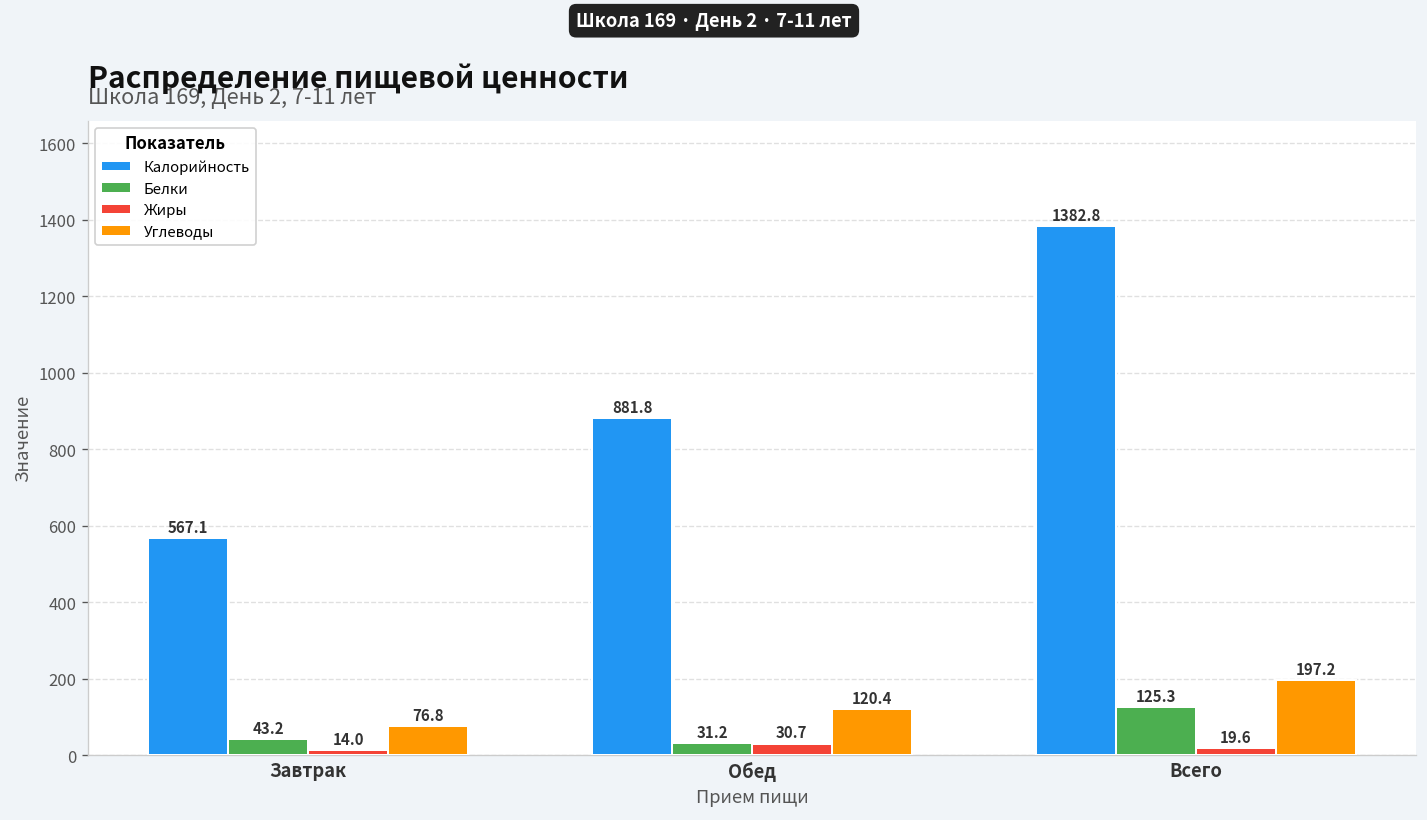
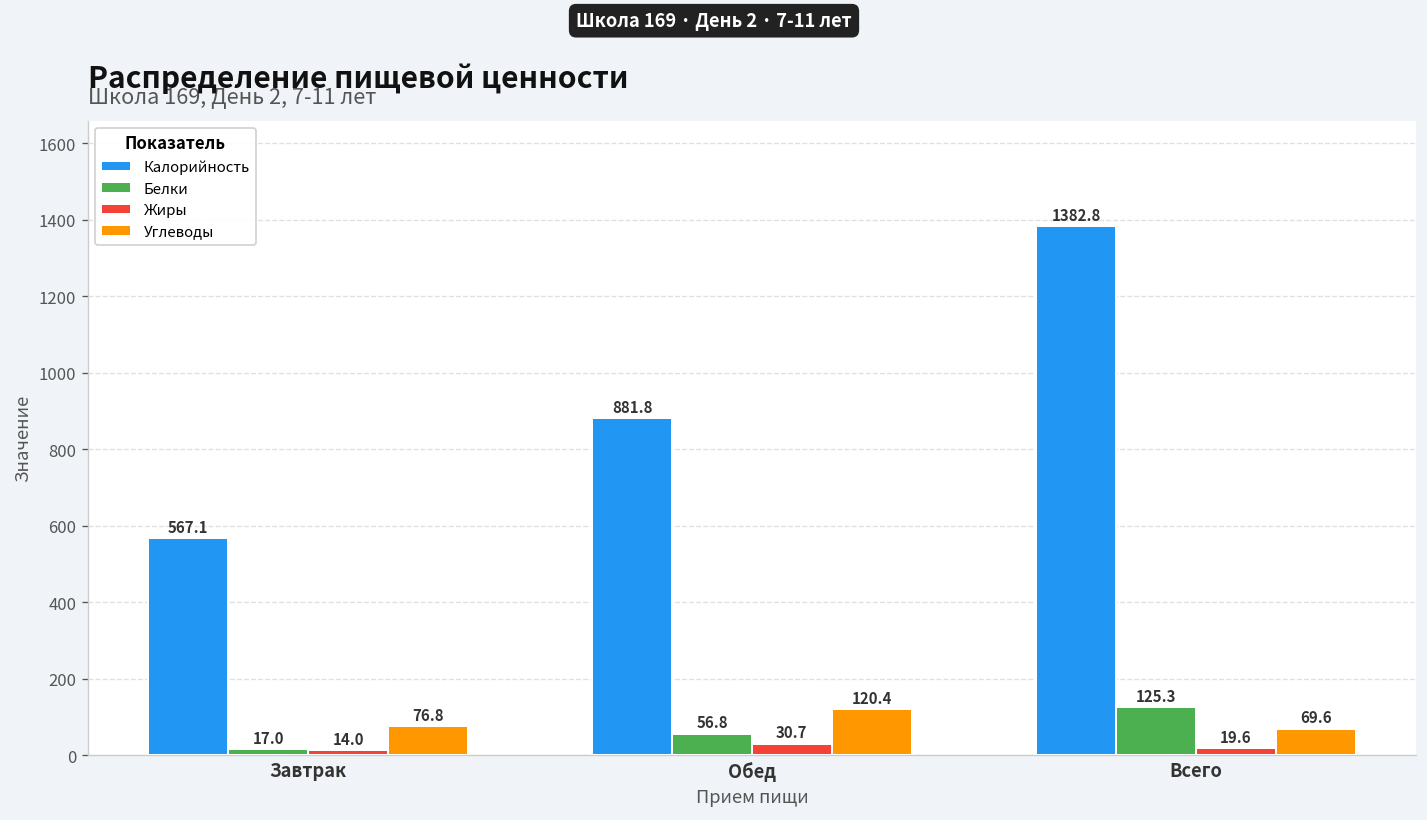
Белки, Завтрак: 43.2 -> 17.0
Белки, Обед: 31.2 -> 56.8
Углеводы, Всего: 197.2 -> 69.6
